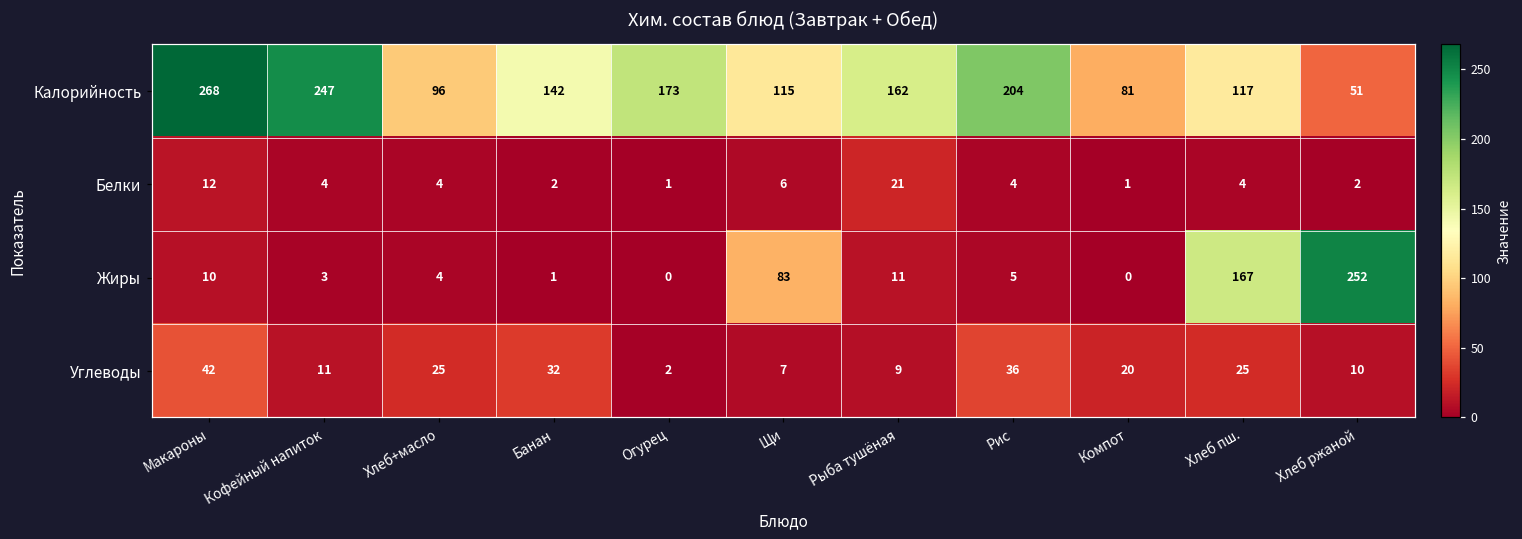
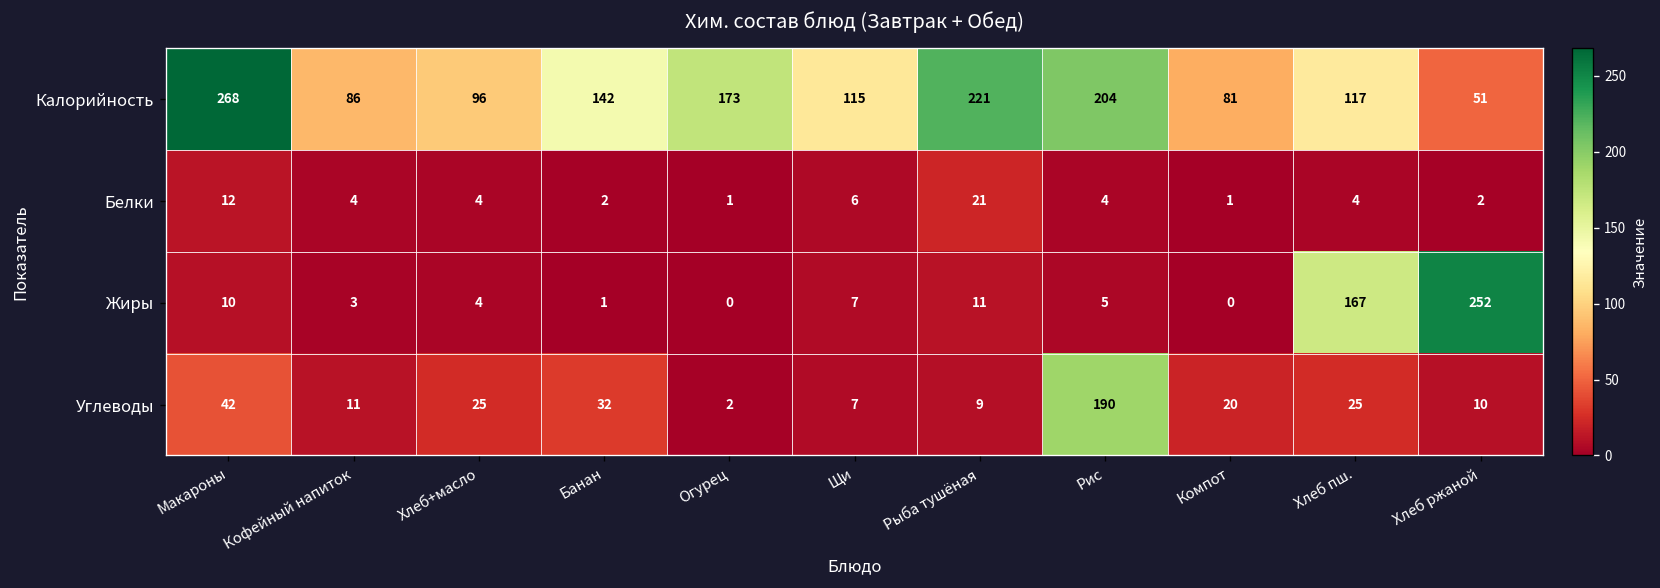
Калорийность, Кофейный напиток: 247 -> 86
Калорийность, Рыба тушёная: 162 -> 221
Жиры, Щи: 83 -> 7
Углеводы, Рис: 36 -> 190
